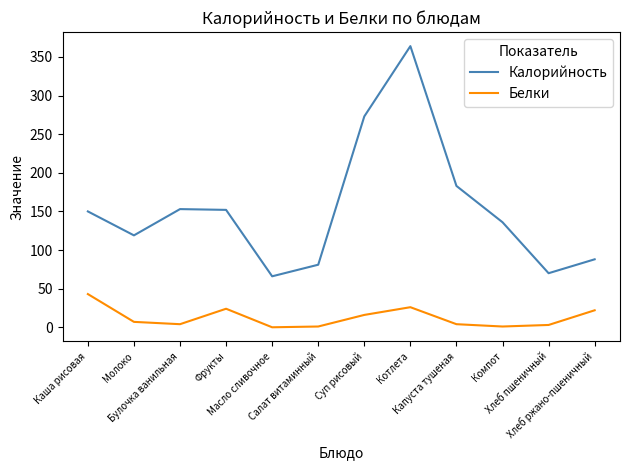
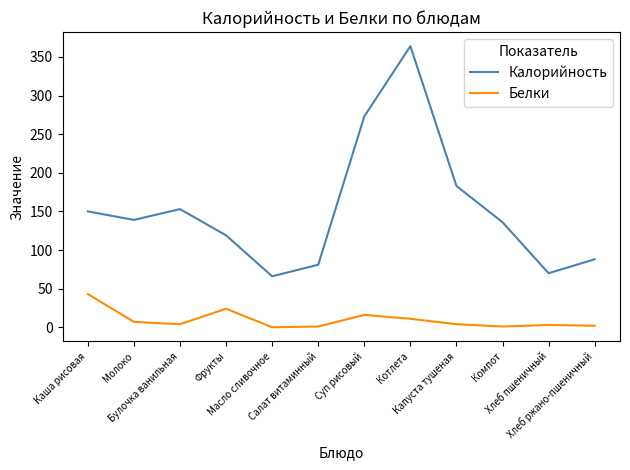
Калорийность, Молоко: 120 -> 140
Калорийность, Фрукты: 150 -> 120
Белки, Котлета: 30 -> 10
Белки, Хлеб ржано-пшеничный: 20 -> 0
